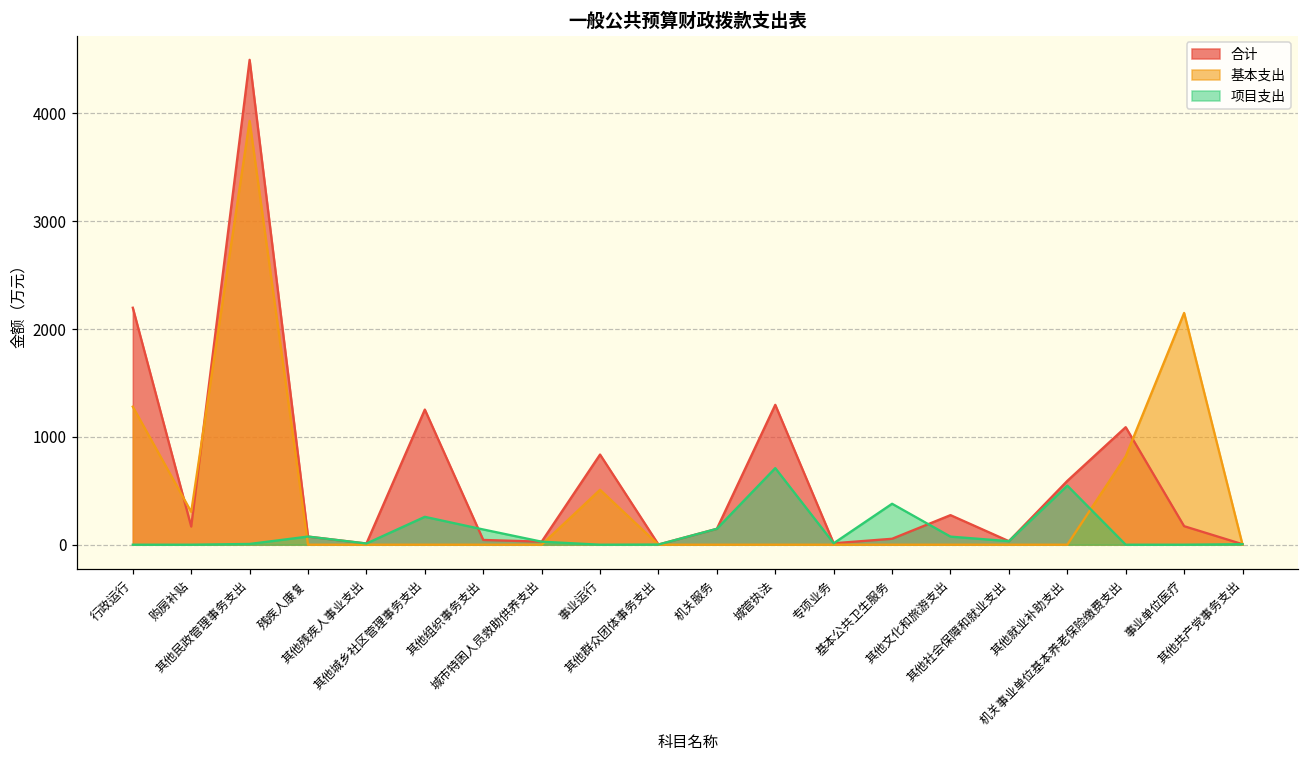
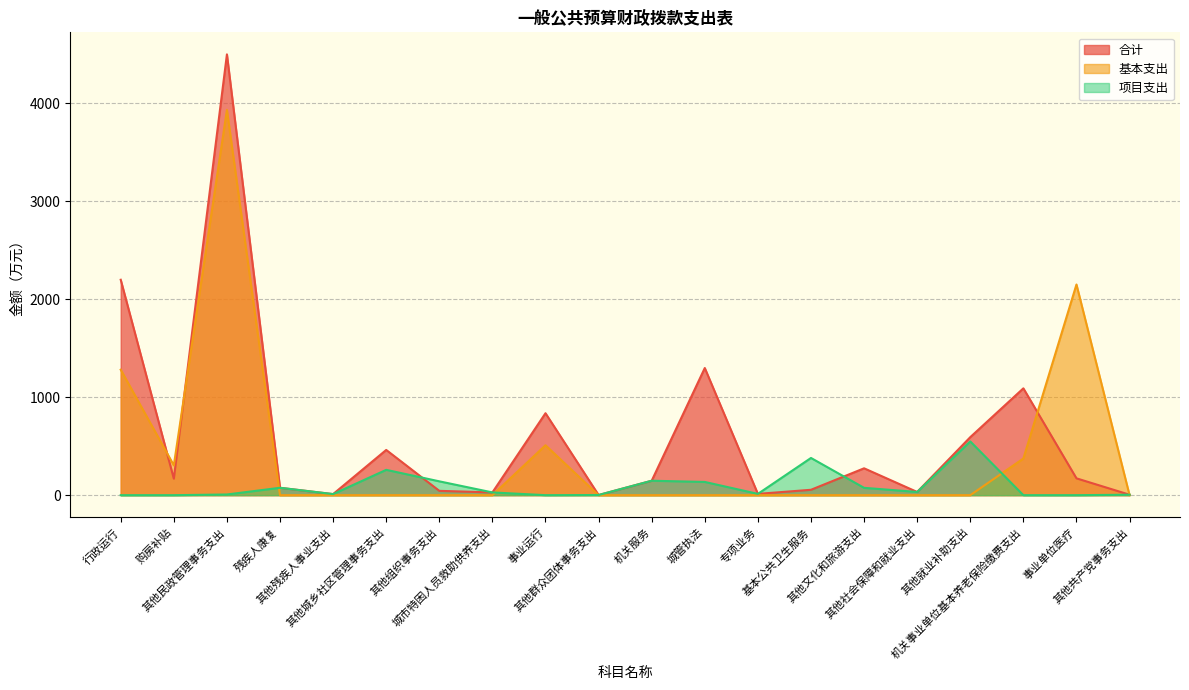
合计, 其他城乡社区管理事务支出: 1300 -> 500
项目支出, 城管执法: 700 -> 100
基本支出, 机关事业单位基本养老保险缴费支出: 800 -> 400
